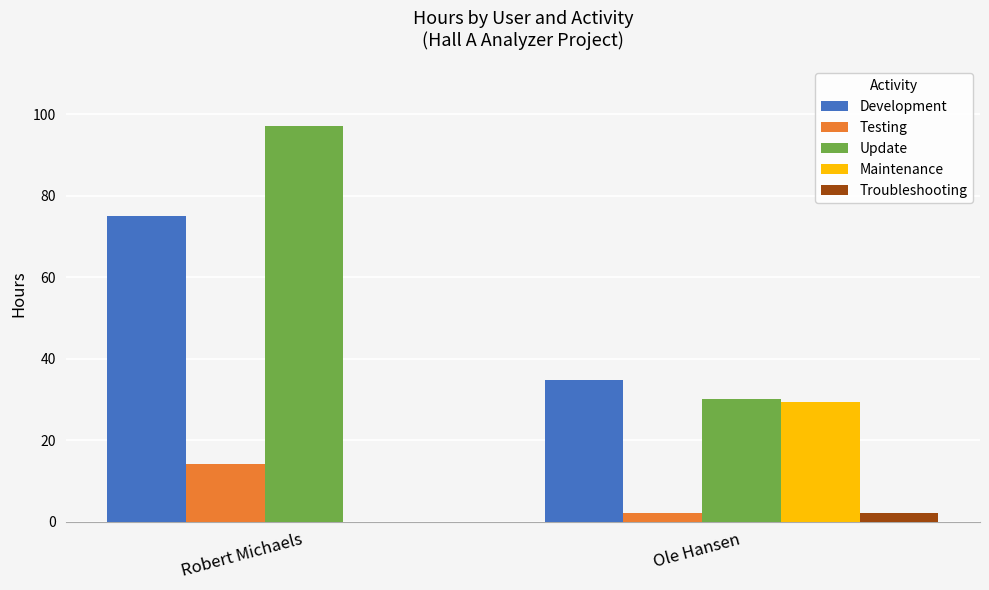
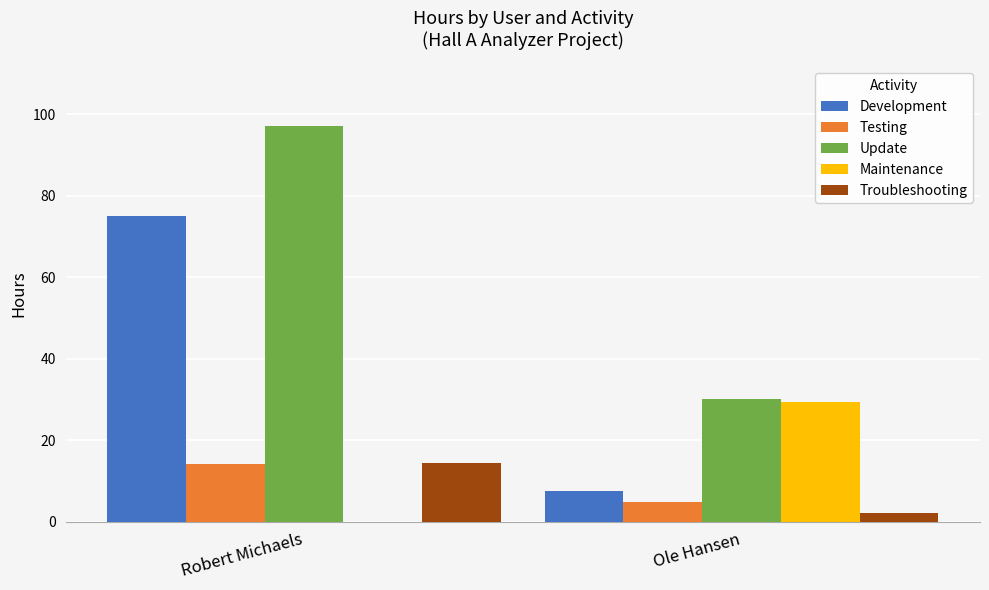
Troubleshooting, Robert Michaels: 0 -> 14
Development, Ole Hansen: 35 -> 8
Testing, Ole Hansen: 2 -> 5
